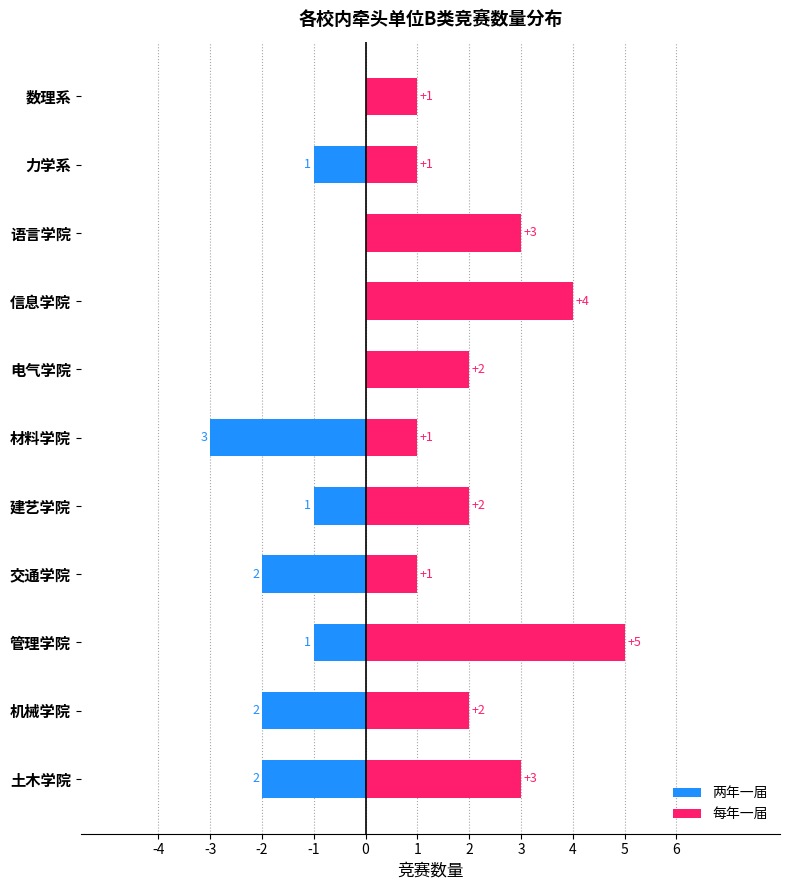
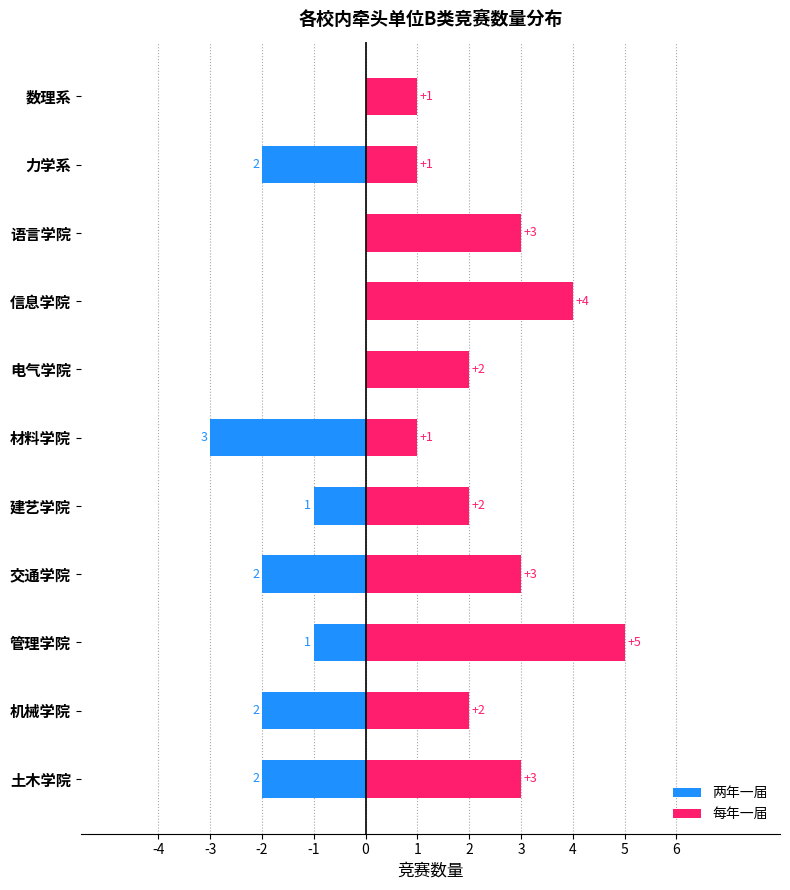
两年一届, 力学系: 1 -> 2
每年一届, 交通学院: +1 -> +3
